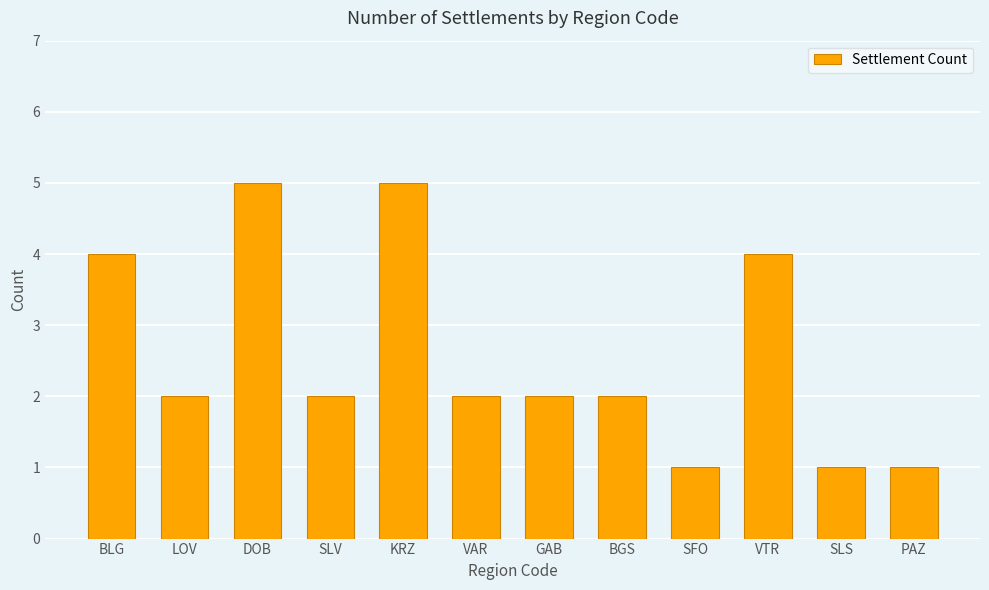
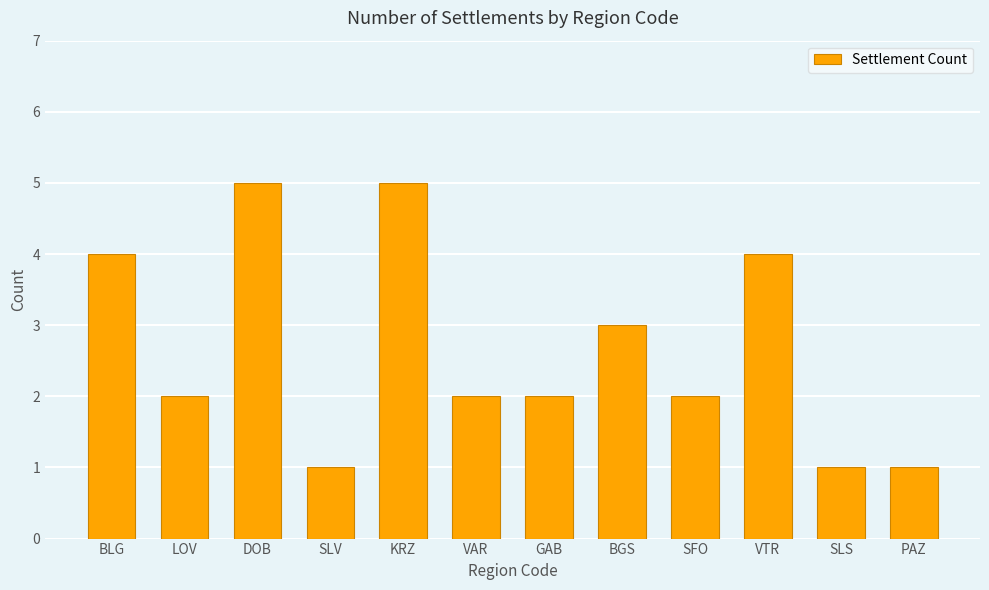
SLV: 2 -> 1
BGS: 2 -> 3
SFO: 1 -> 2
